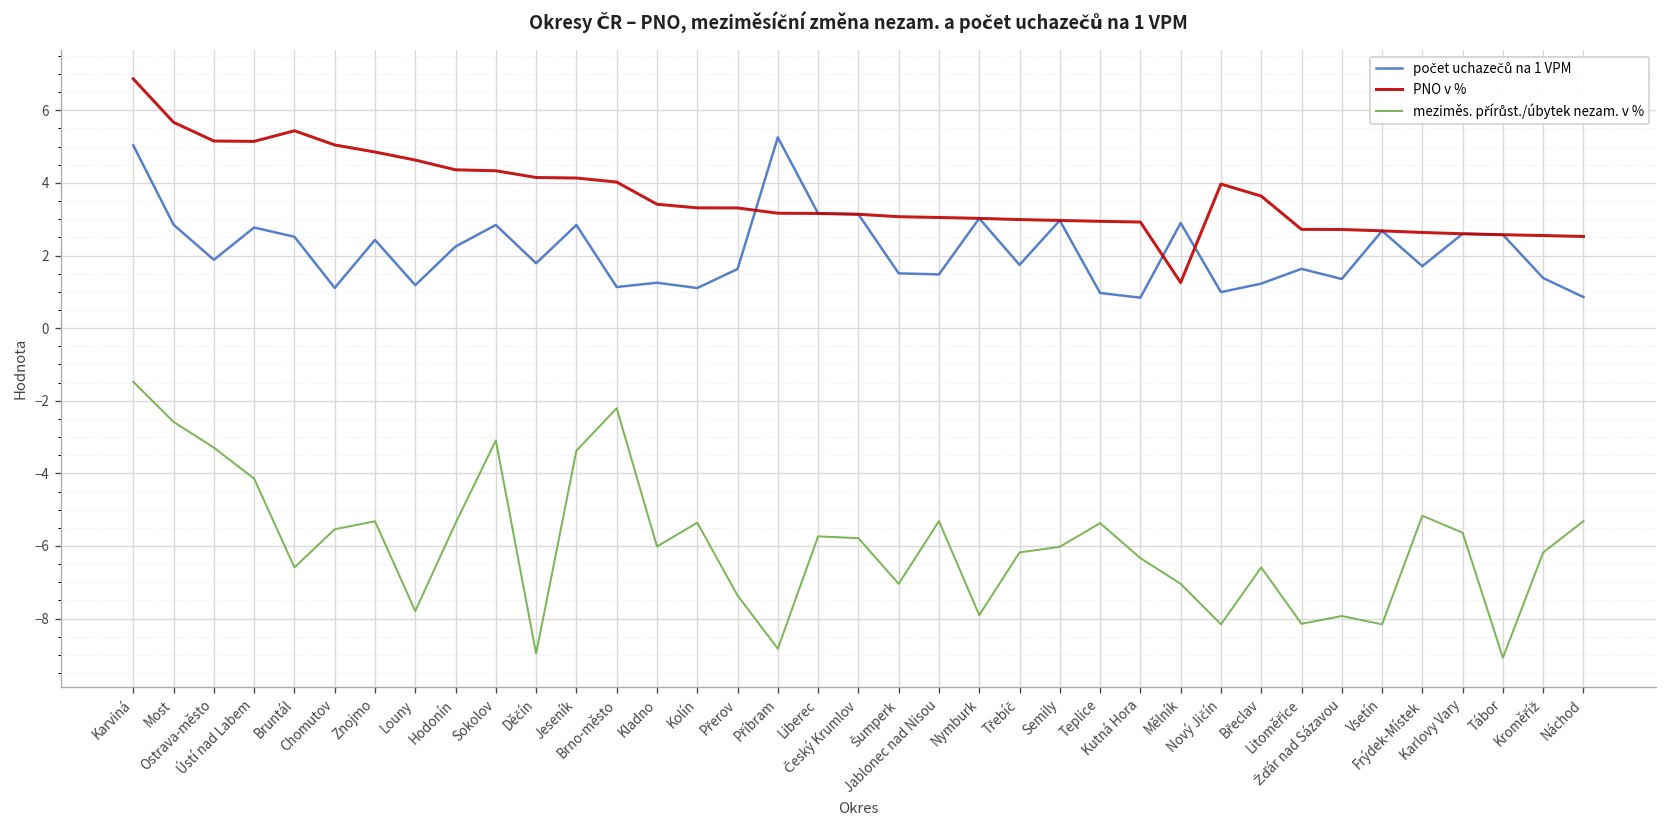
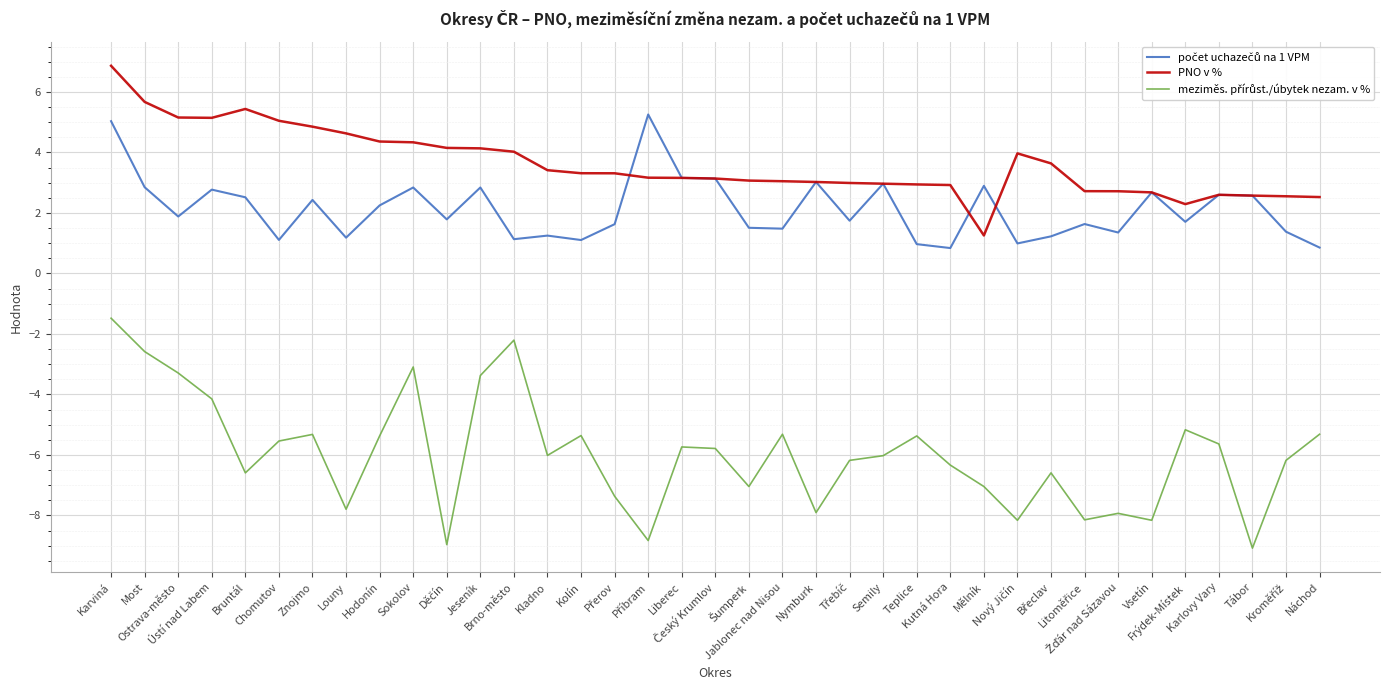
PNO v %, Frýdek-Místek: 2.6 -> 2.3
